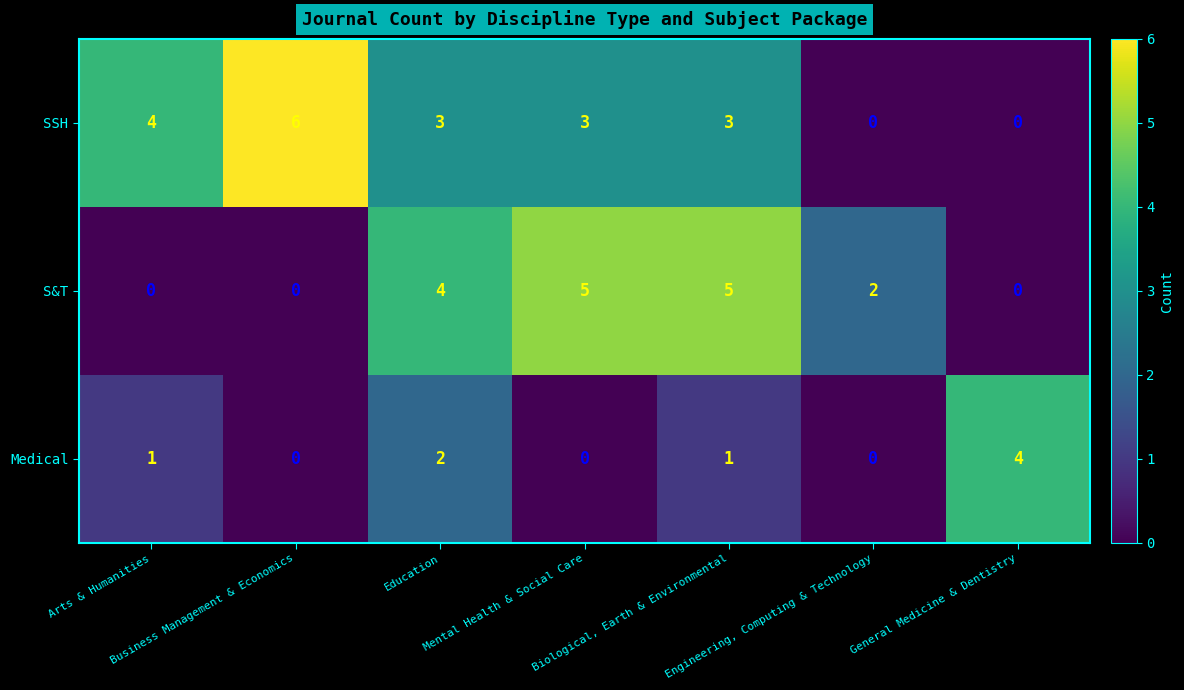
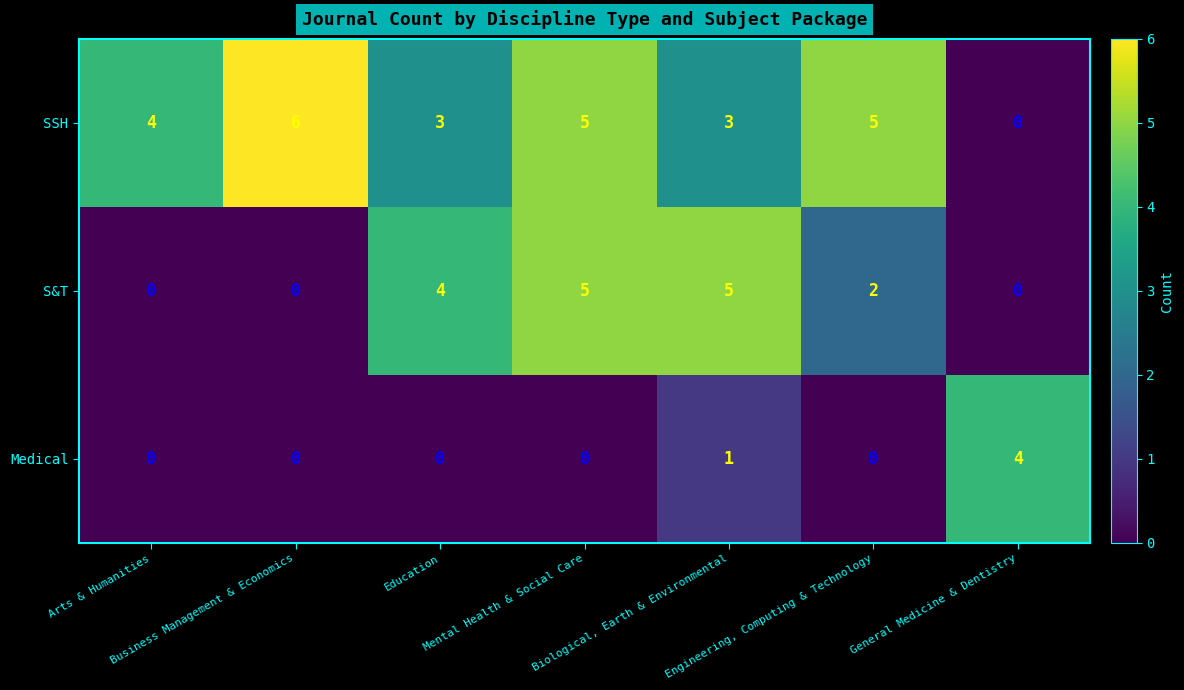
SSH, Mental Health & Social Care: 3 -> 5
SSH, Engineering, Computing & Technology: 0 -> 5
Medical, Arts & Humanities: 1 -> 0
Medical, Education: 2 -> 0
